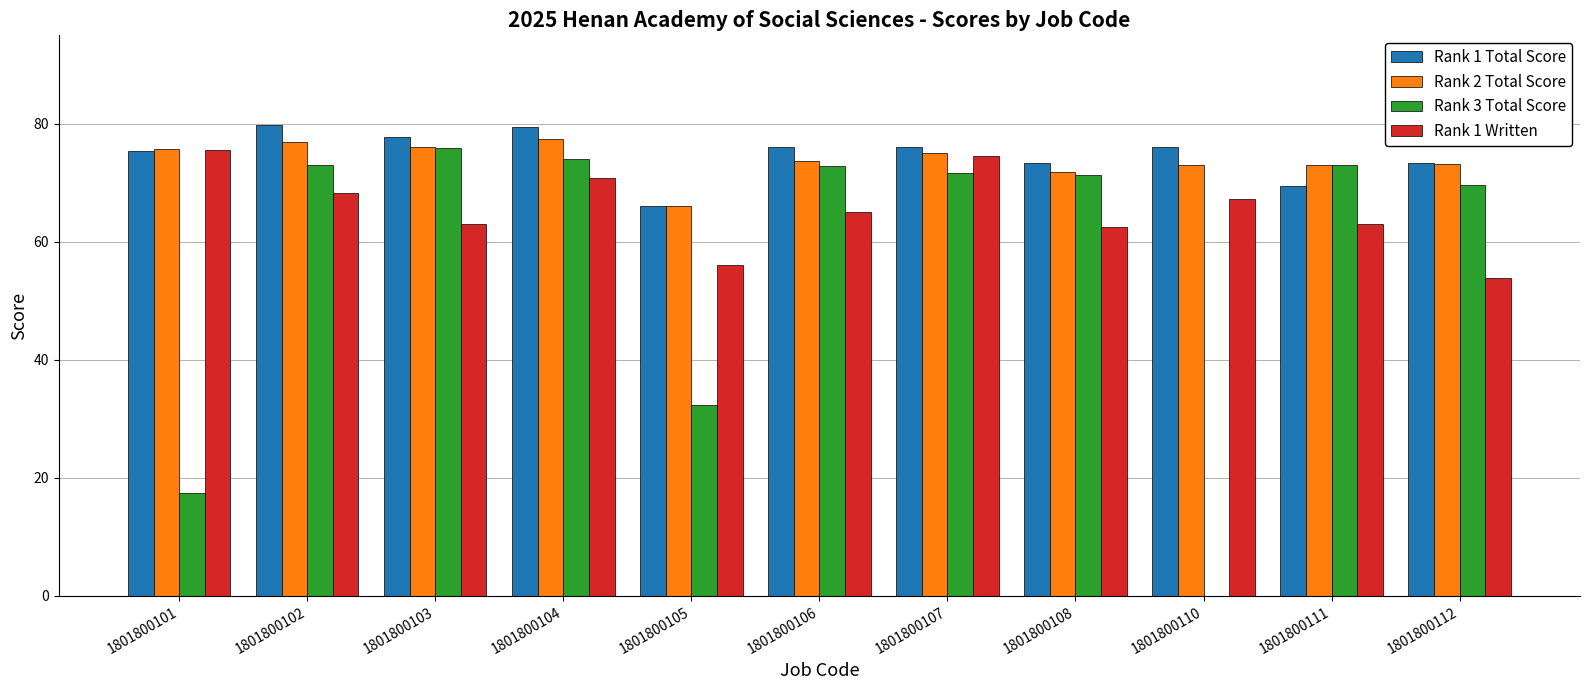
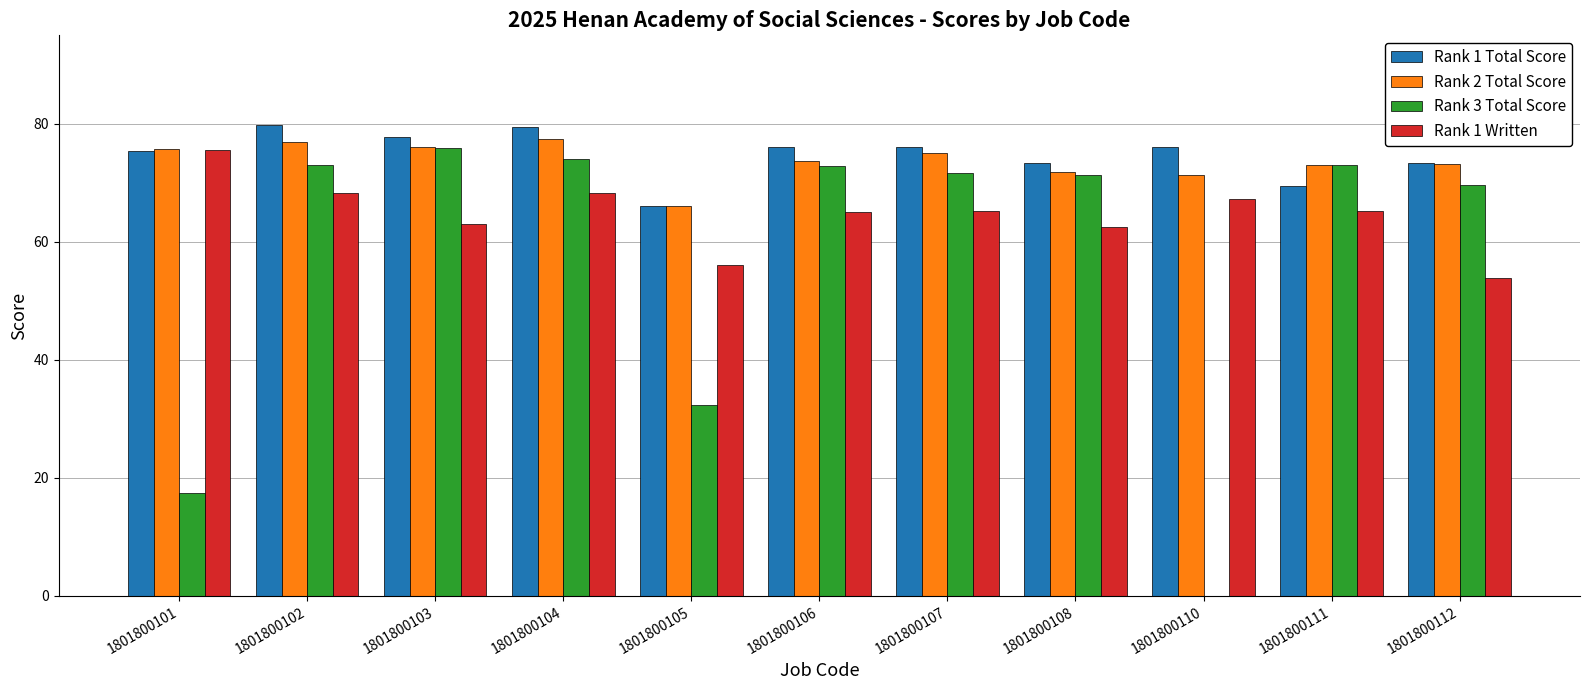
Rank 1 Written, 1801800104: 71 -> 68
Rank 1 Written, 1801800107: 75 -> 65
Rank 2 Total Score, 1801800110: 73 -> 71
Rank 1 Written, 1801800111: 63 -> 65
